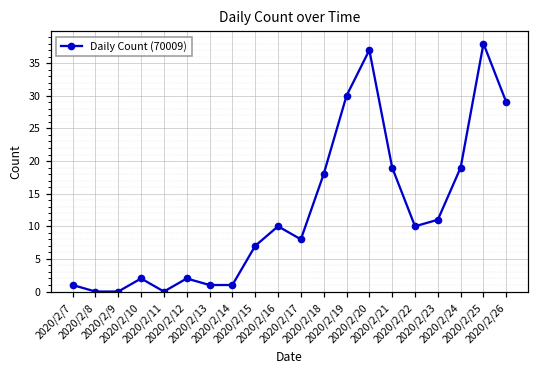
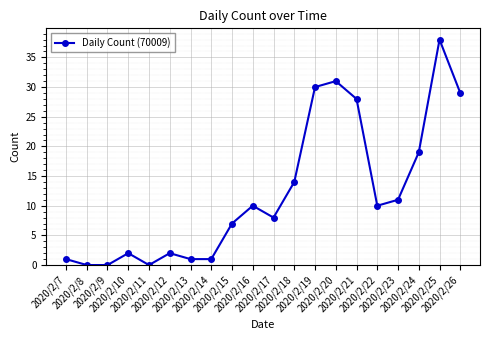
2020/2/18: 18 -> 14
2020/2/20: 37 -> 31
2020/2/21: 19 -> 28
